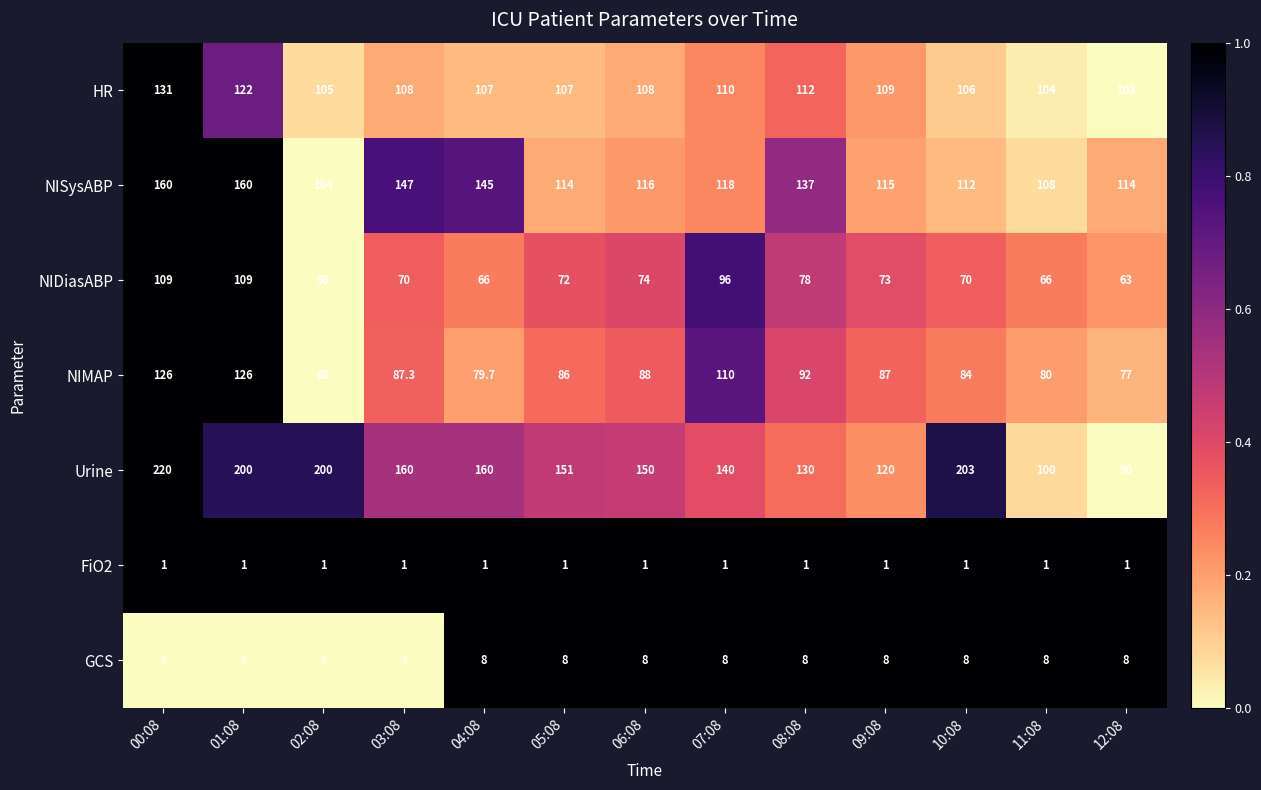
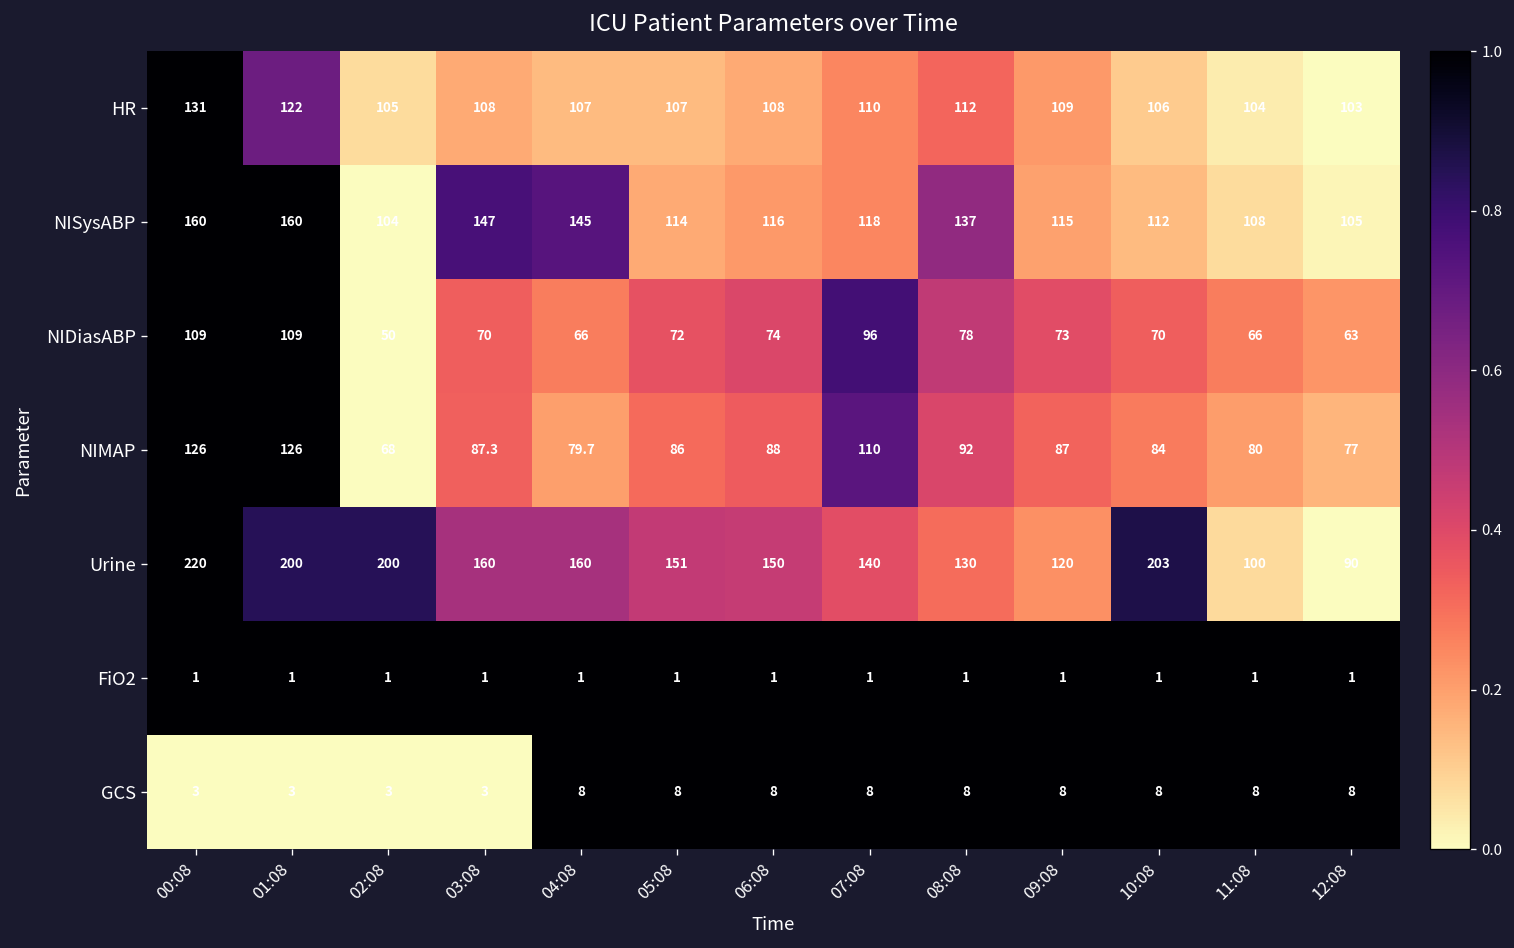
NISysABP, 12:08: 114 -> 105
